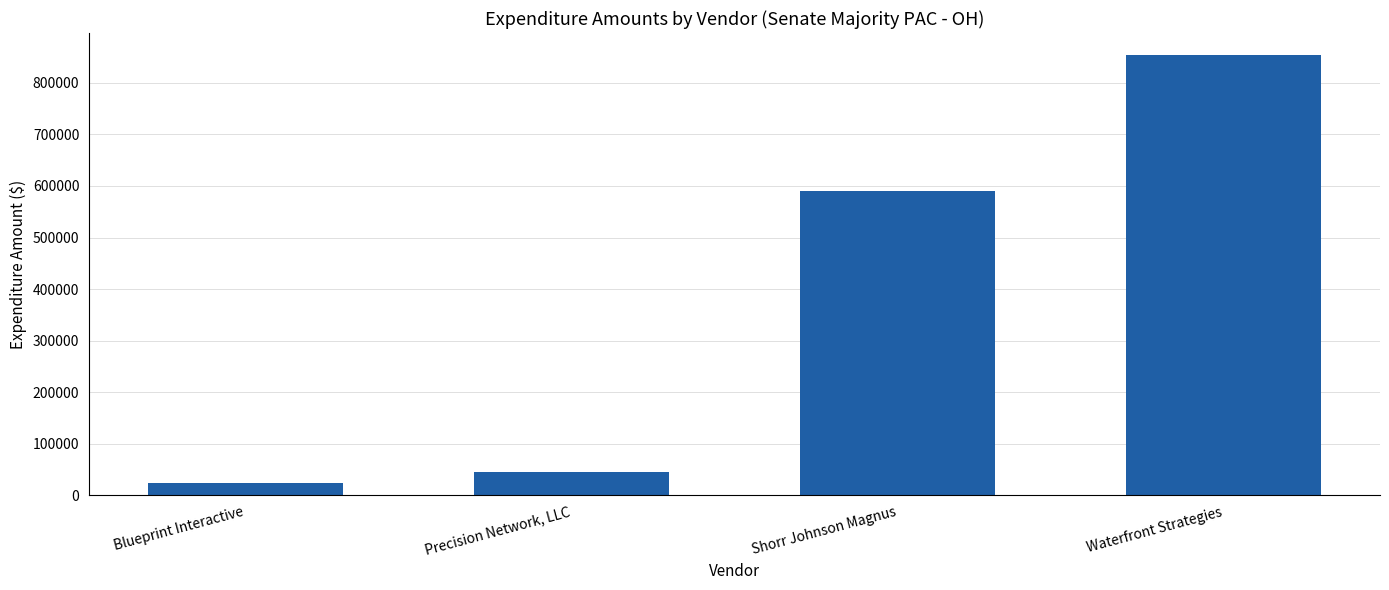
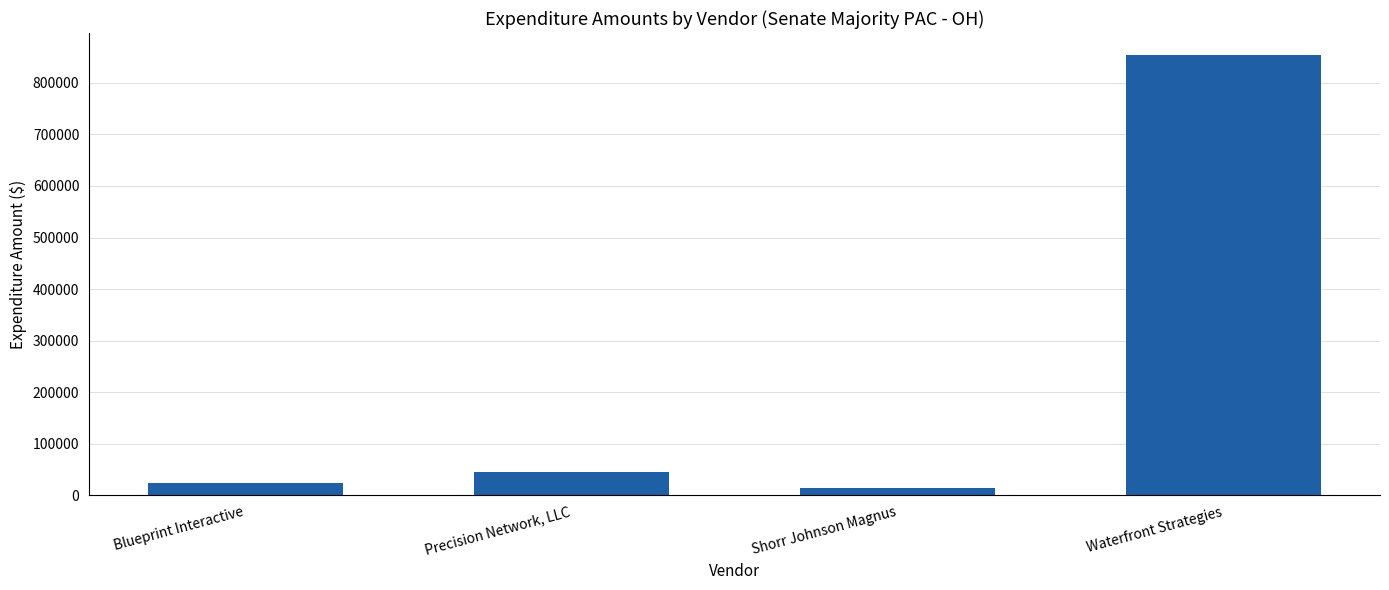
Shorr Johnson Magnus: 590000 -> 20000
